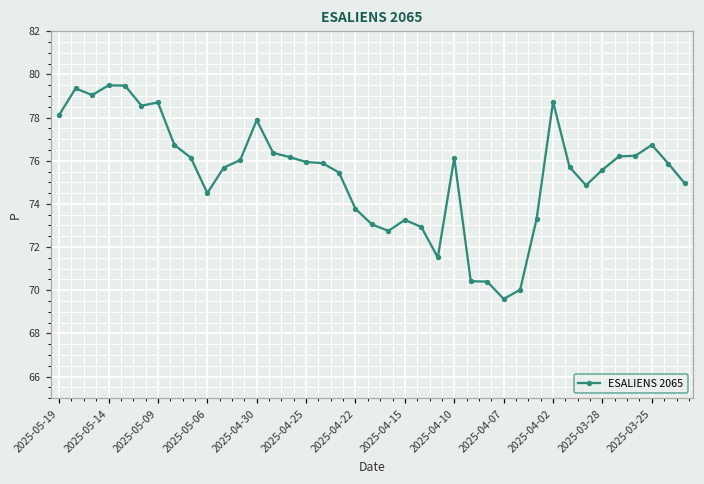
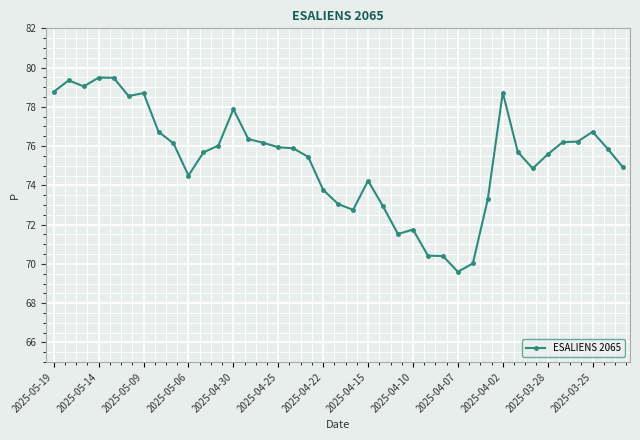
2025-05-19: 78.1 -> 78.8
2025-04-15: 73.3 -> 74.2
2025-04-10: 76.1 -> 71.8
